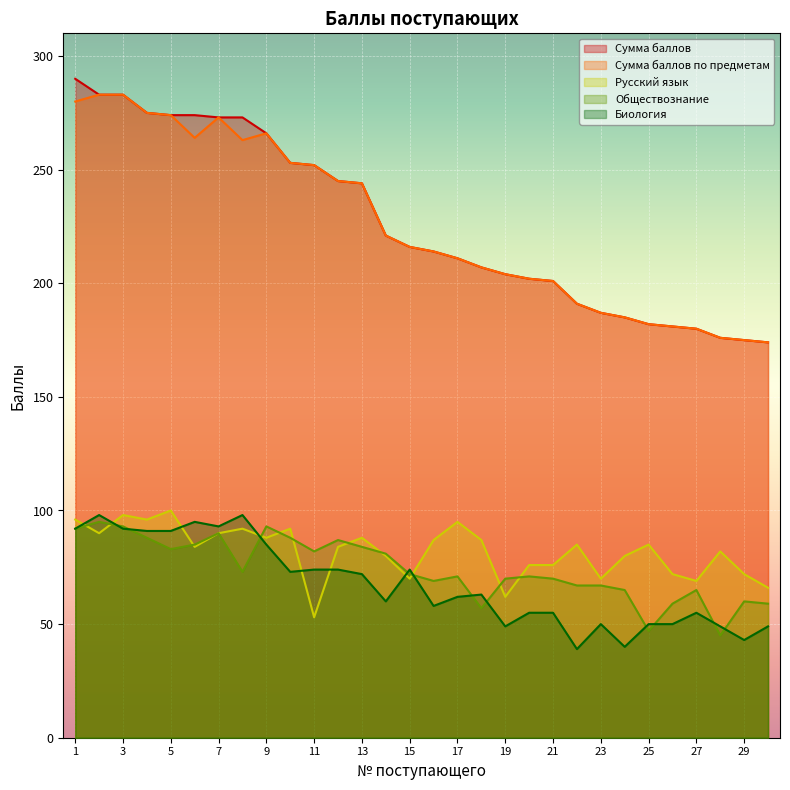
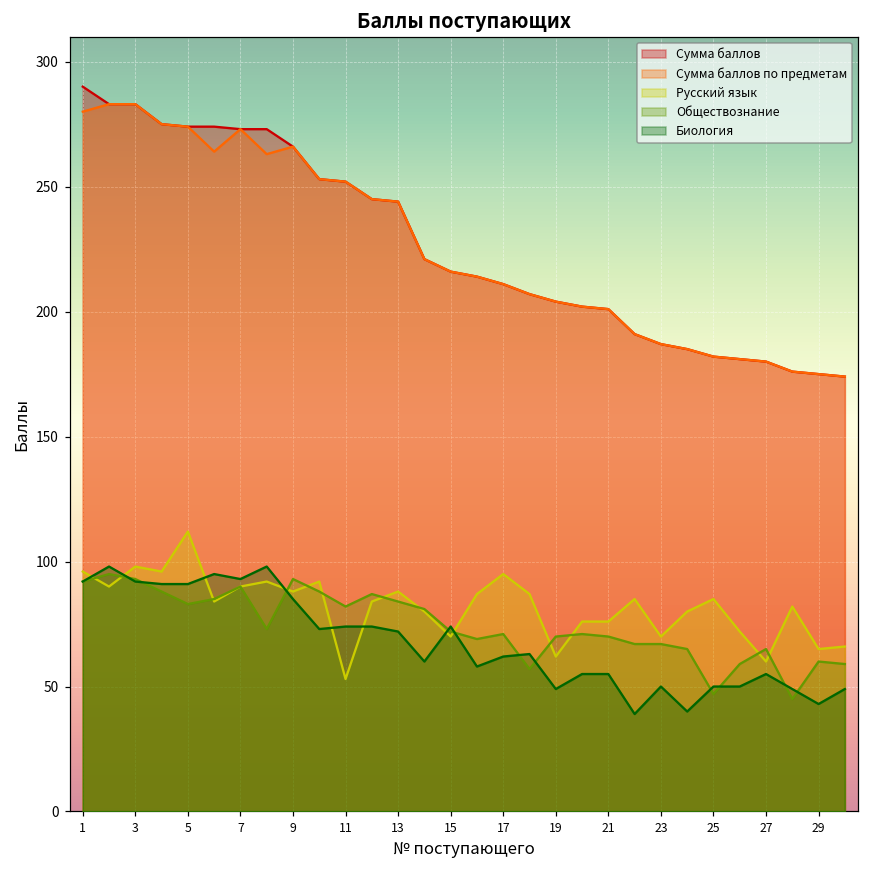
Русский язык, 5: 100 -> 112
Русский язык, 27: 69 -> 60
Русский язык, 29: 72 -> 65
